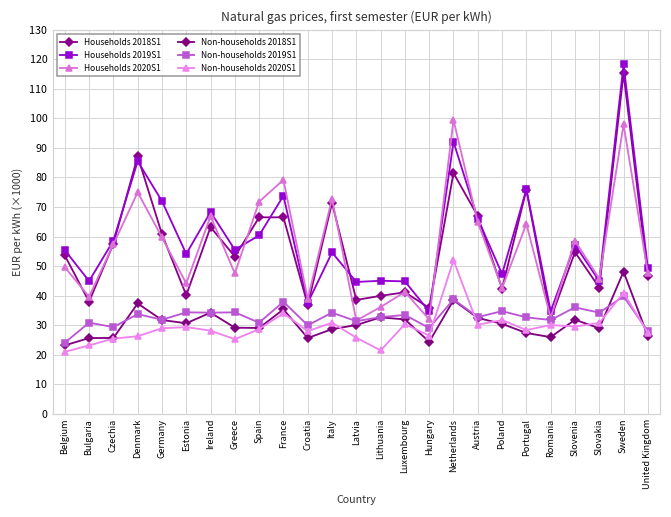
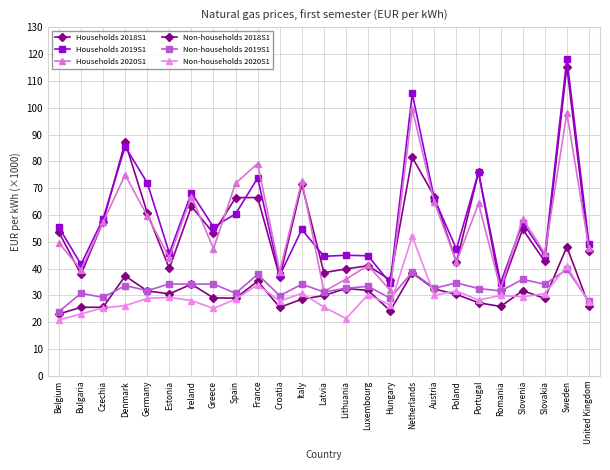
Households 2019S1, Bulgaria: 45 -> 42
Households 2019S1, Estonia: 54 -> 46
Households 2019S1, Netherlands: 92 -> 105
